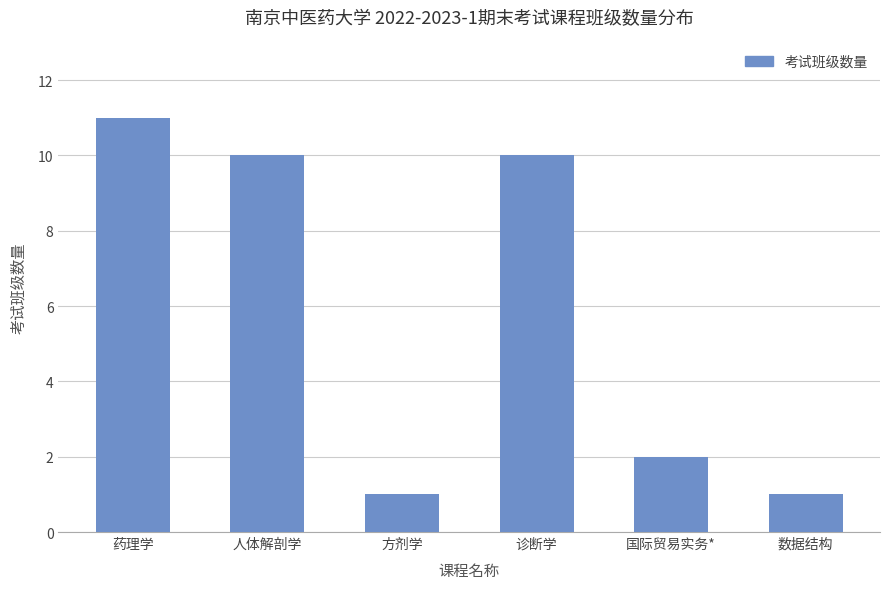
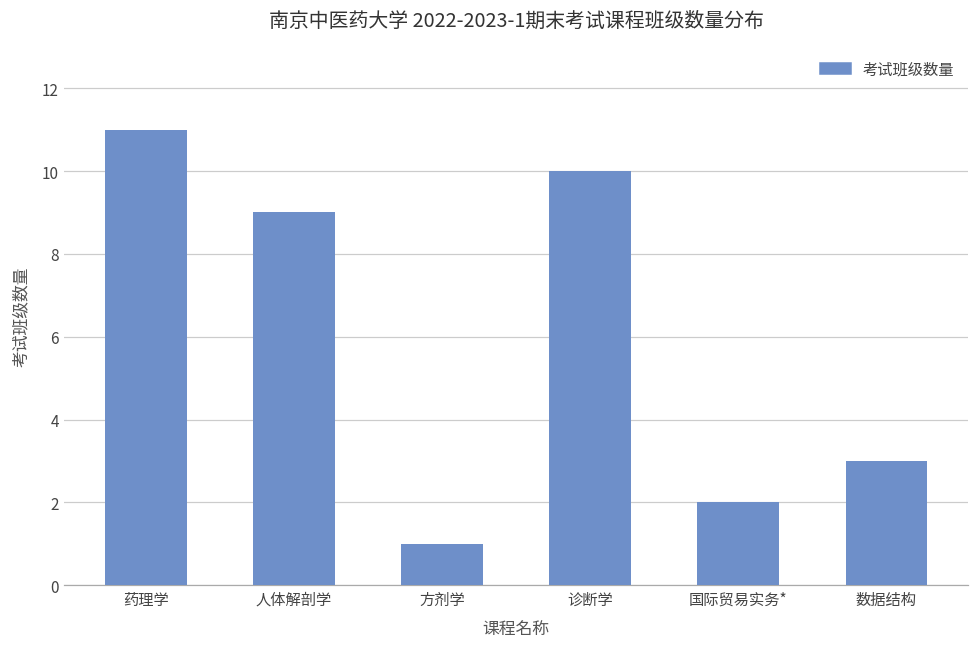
人体解剖学: 10 -> 9
数据结构: 1 -> 3
